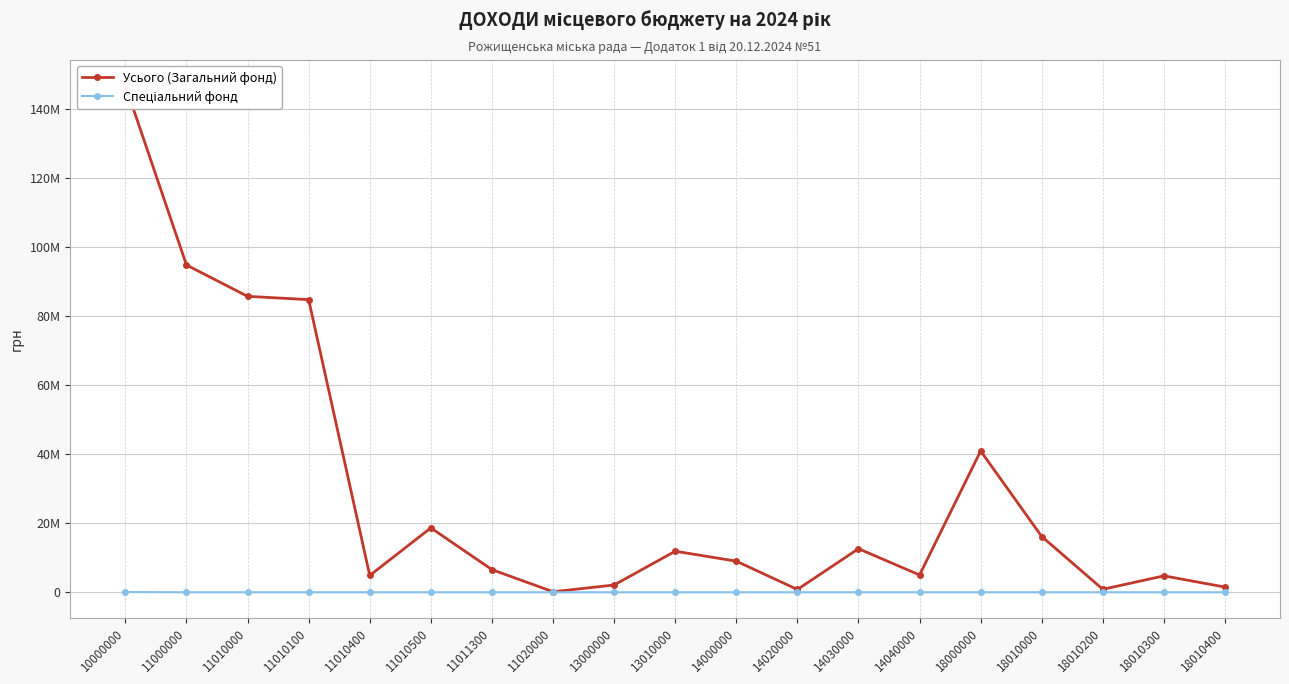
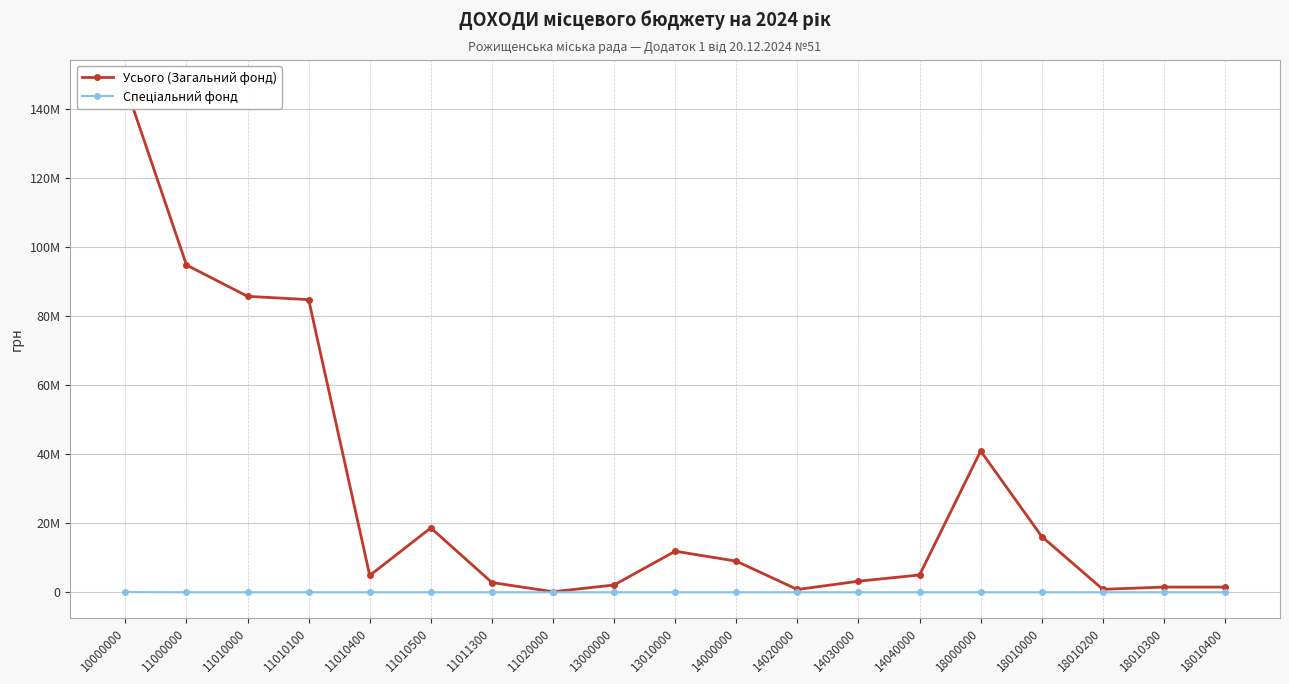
Усього (Загальний фонд), 11011300: 7000000 -> 3000000
Усього (Загальний фонд), 14030000: 13000000 -> 3000000
Усього (Загальний фонд), 18010300: 5000000 -> 2000000
